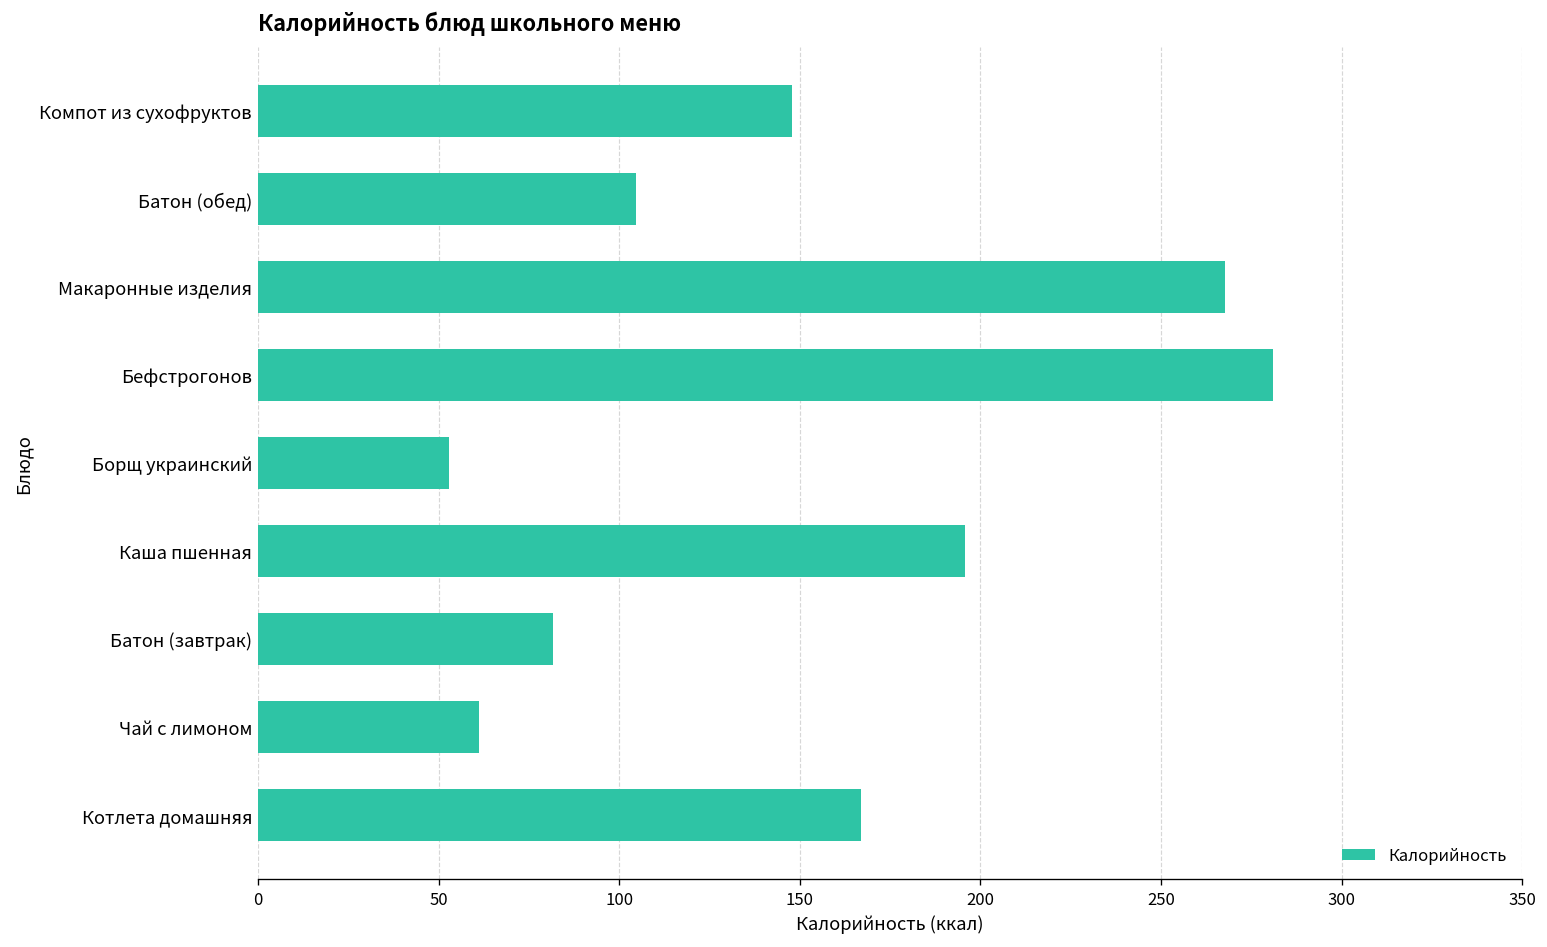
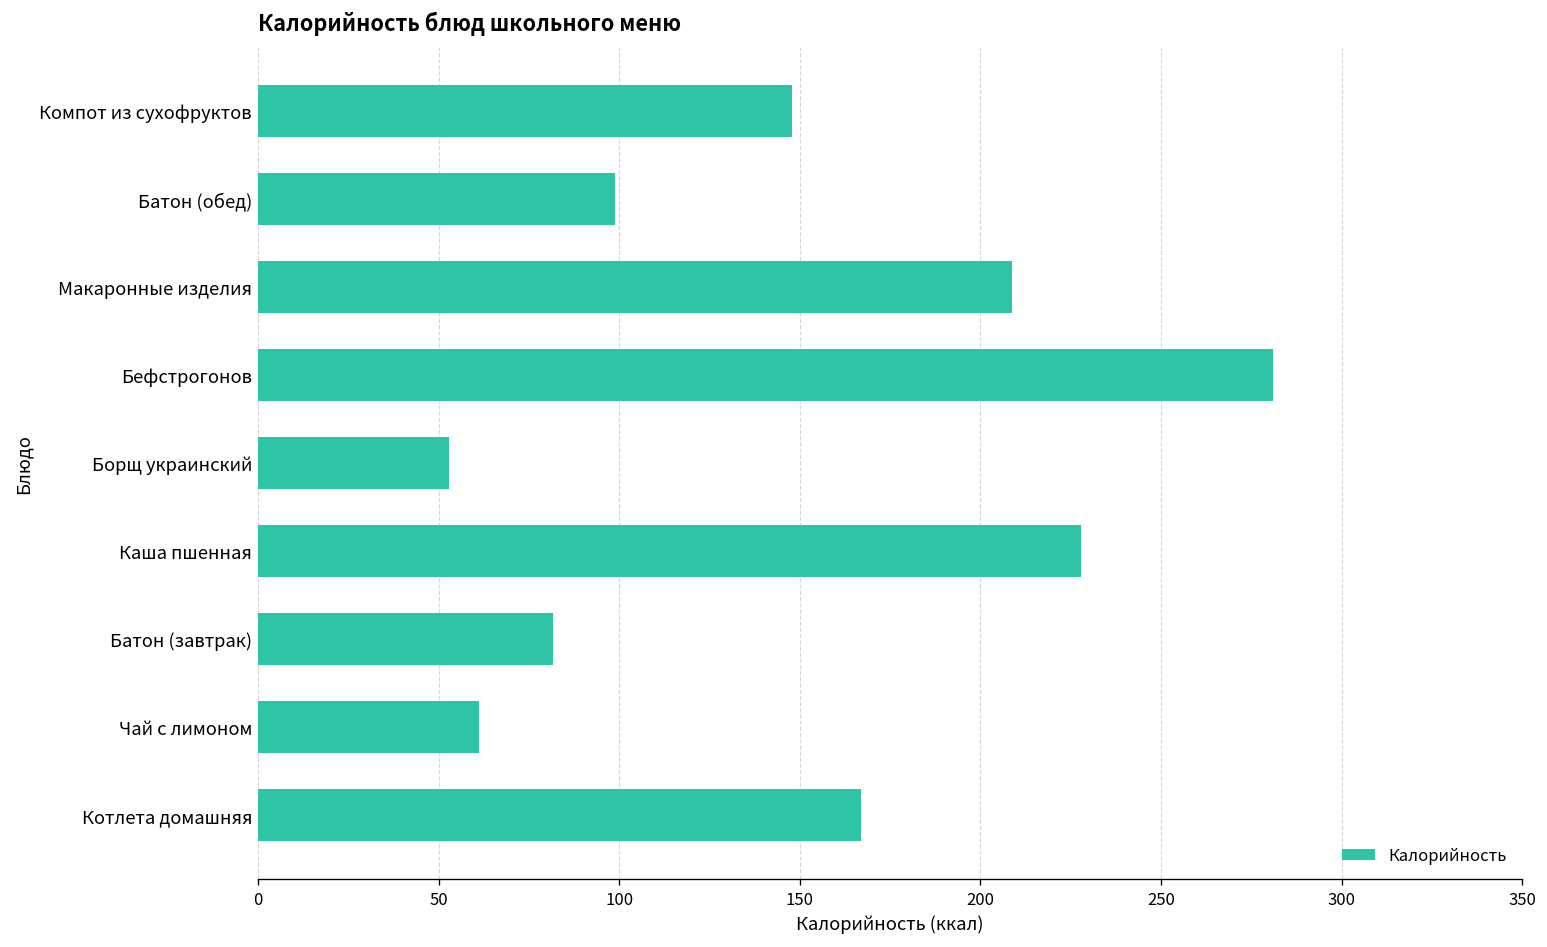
Батон (обед): 105 -> 99
Макаронные изделия: 268 -> 209
Каша пшенная: 196 -> 228
